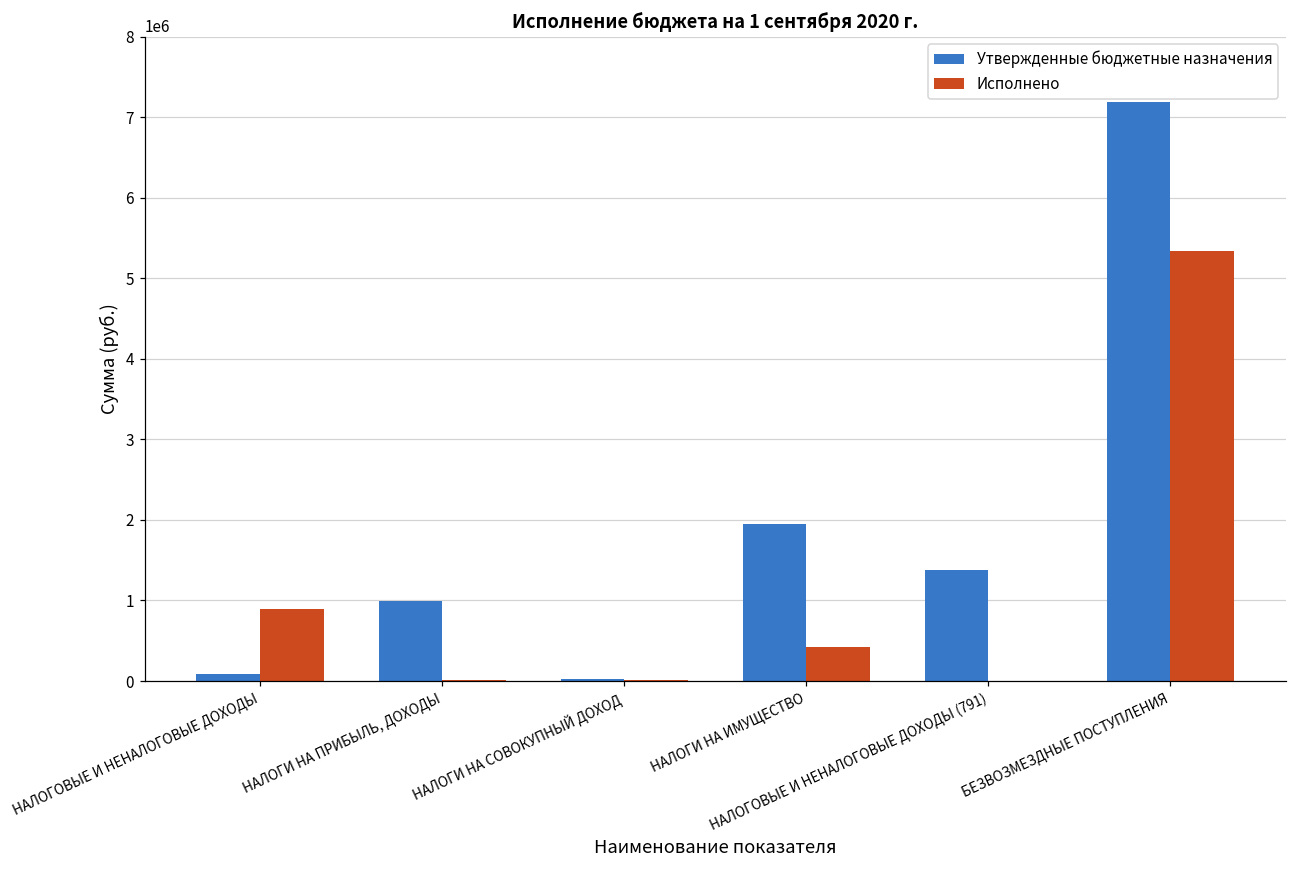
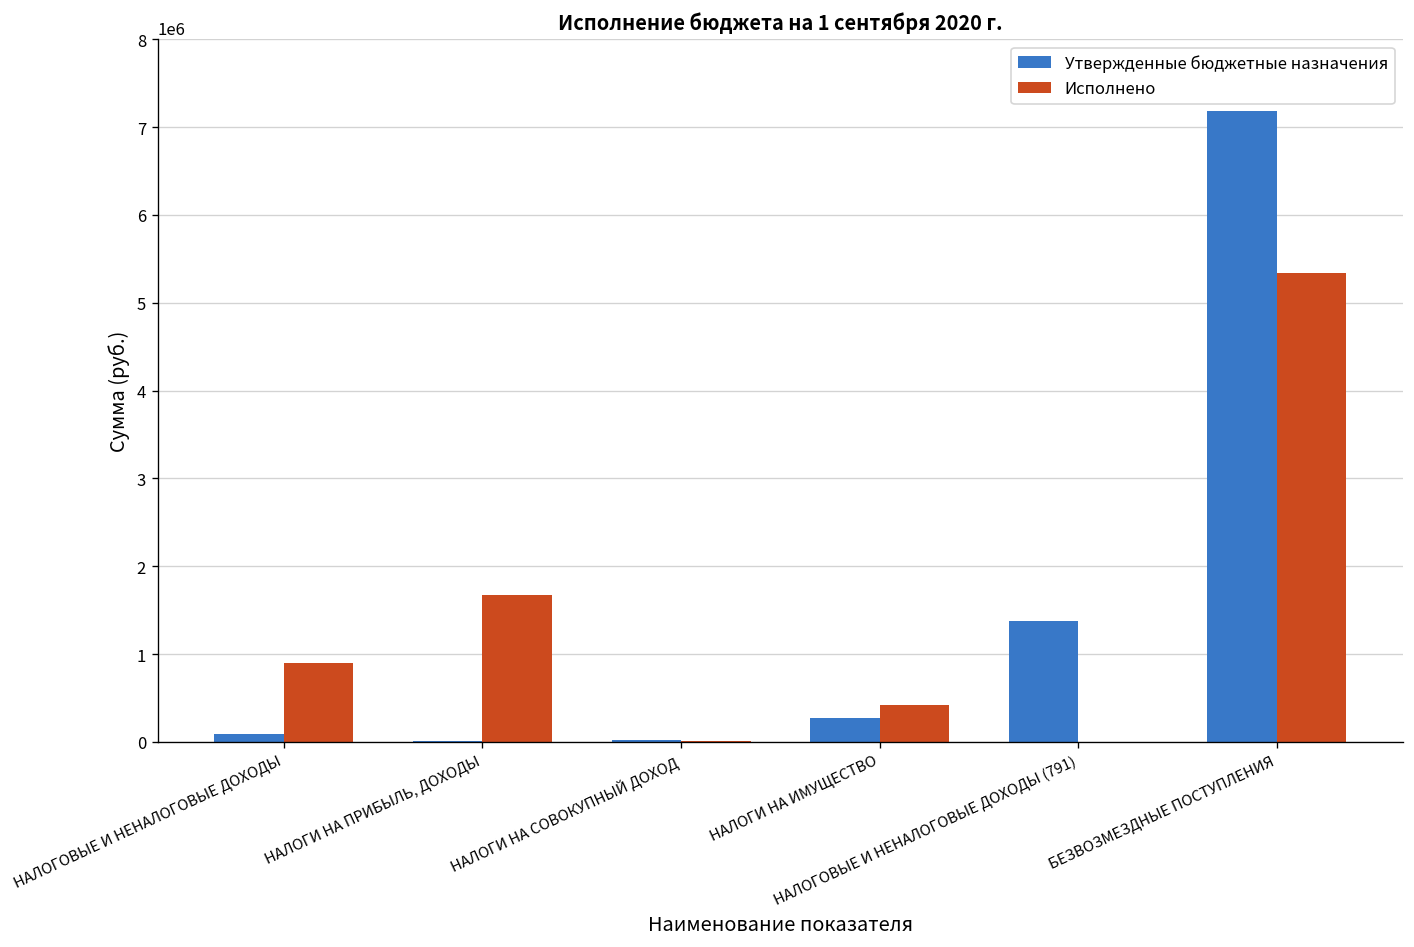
Утвержденные бюджетные назначения, НАЛОГИ НА ПРИБЫЛЬ, ДОХОДЫ: 1000000 -> 0
Исполнено, НАЛОГИ НА ПРИБЫЛЬ, ДОХОДЫ: 0 -> 1700000
Утвержденные бюджетные назначения, НАЛОГИ НА ИМУЩЕСТВО: 1900000 -> 300000
